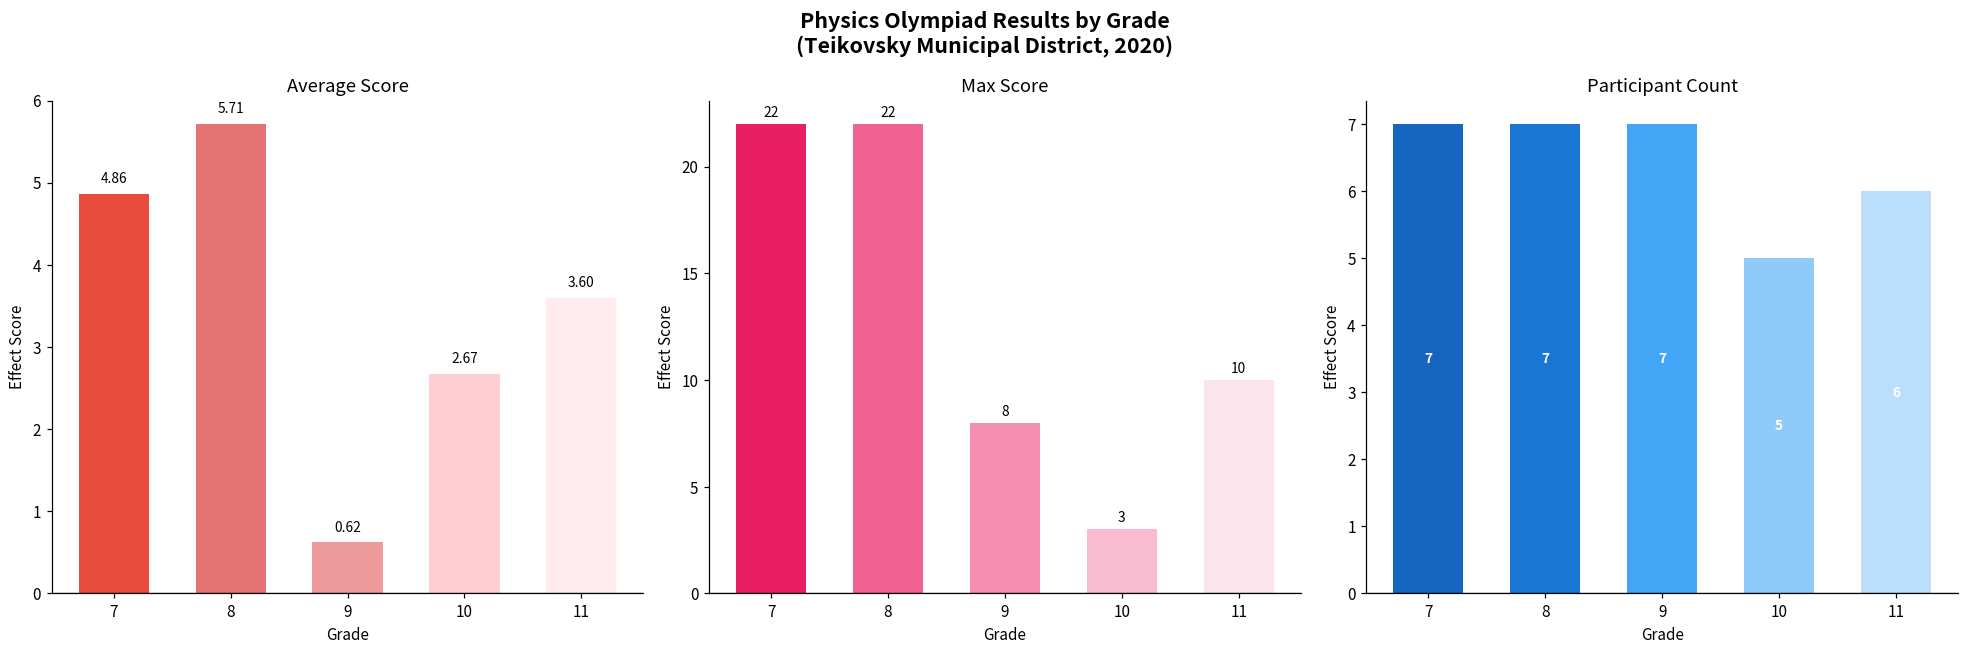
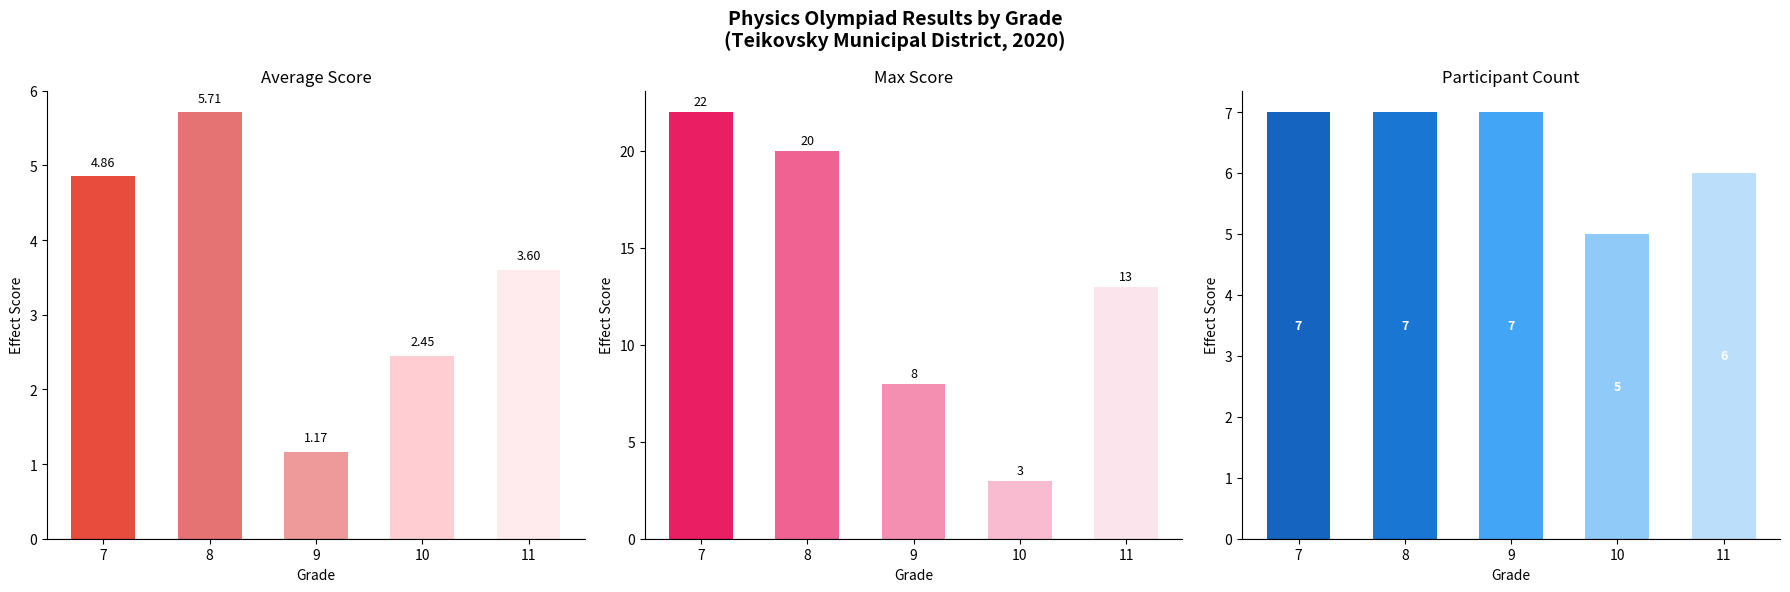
Average Score, 9: 0.62 -> 1.17
Average Score, 10: 2.67 -> 2.45
Max Score, 8: 22 -> 20
Max Score, 11: 10 -> 13
